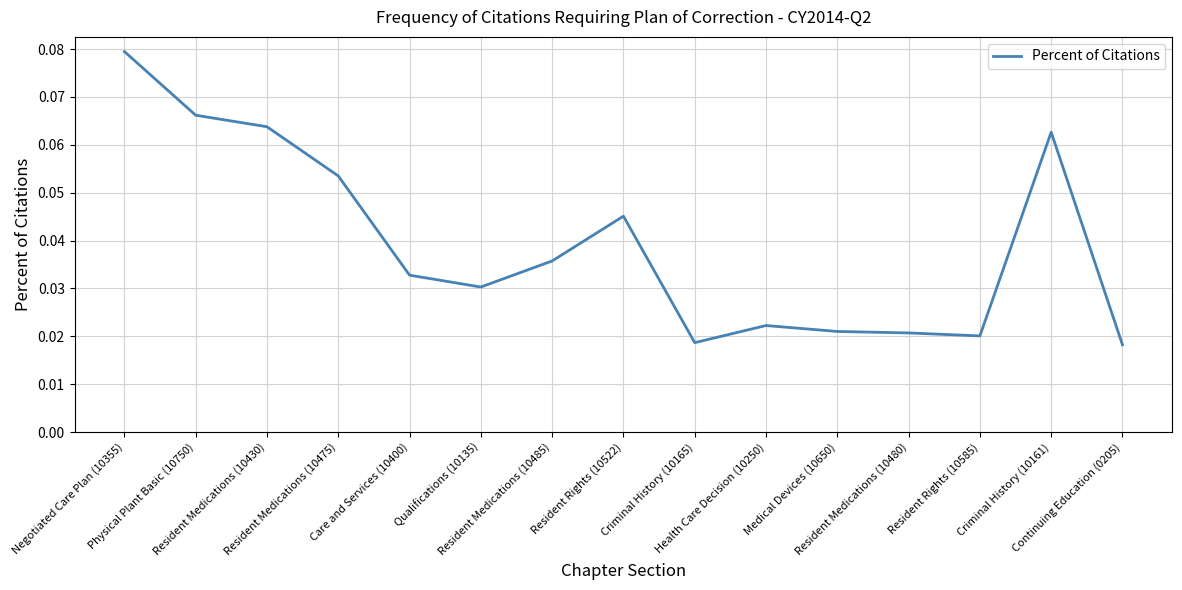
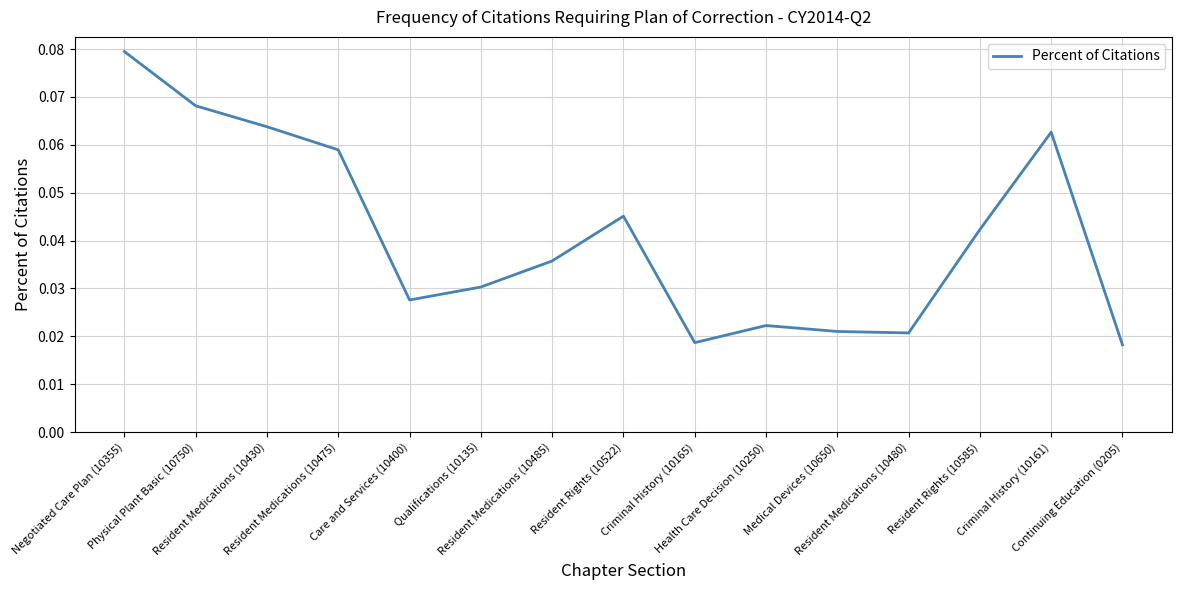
Physical Plant Basic (10750): 0.066 -> 0.068
Resident Medications (10475): 0.053 -> 0.059
Care and Services (10400): 0.033 -> 0.028
Resident Rights (10585): 0.020 -> 0.042
